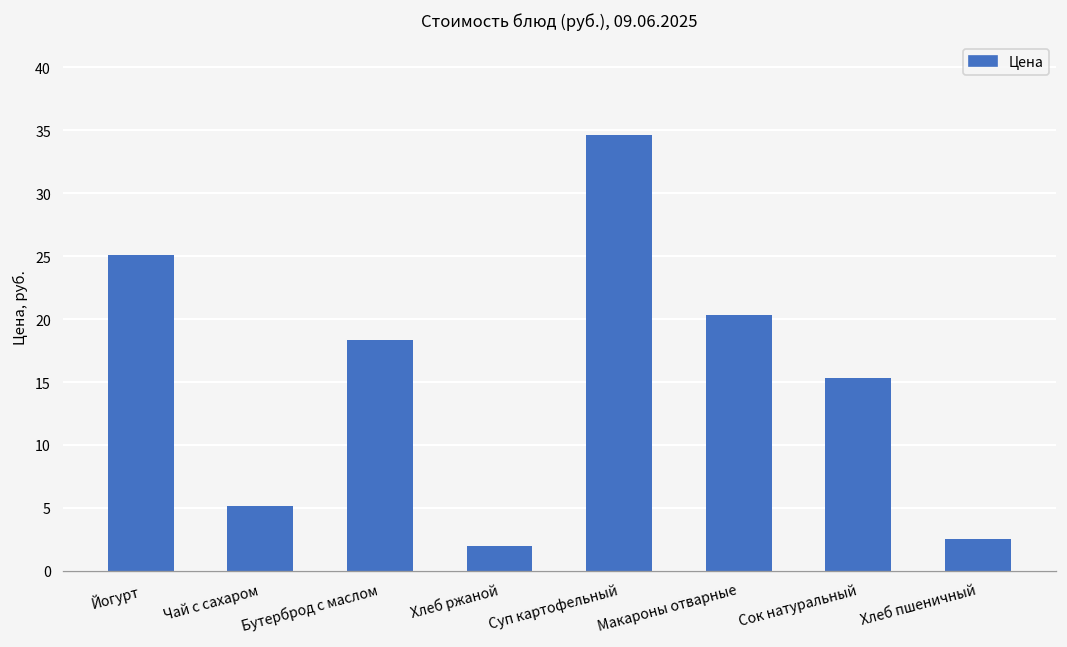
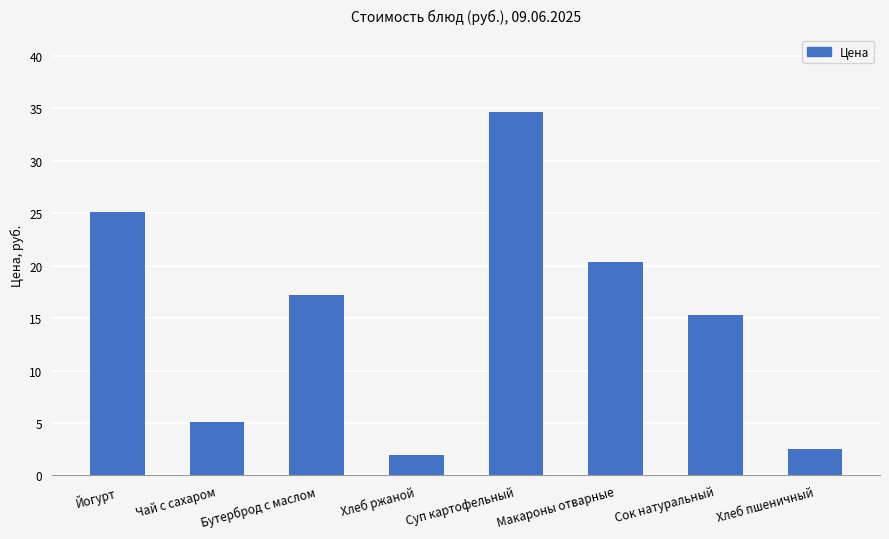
Бутерброд с маслом: 18.4 -> 17.2
